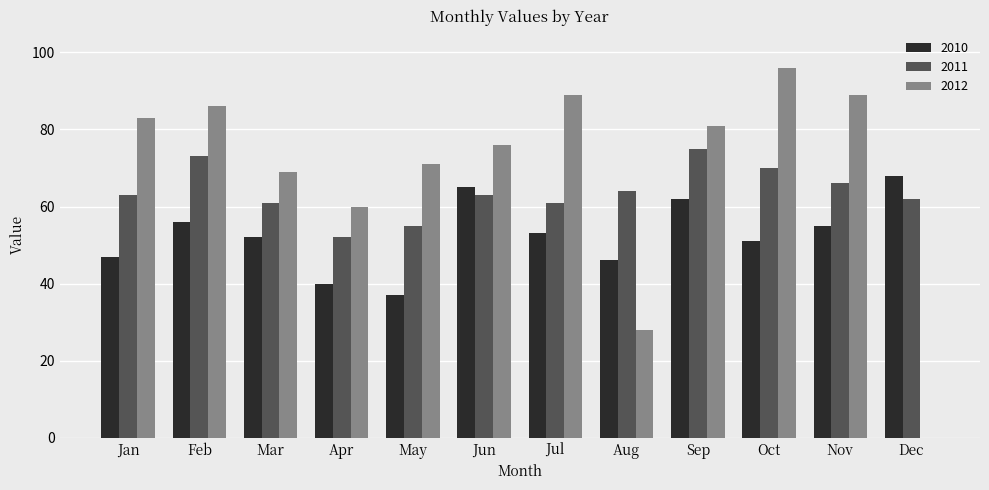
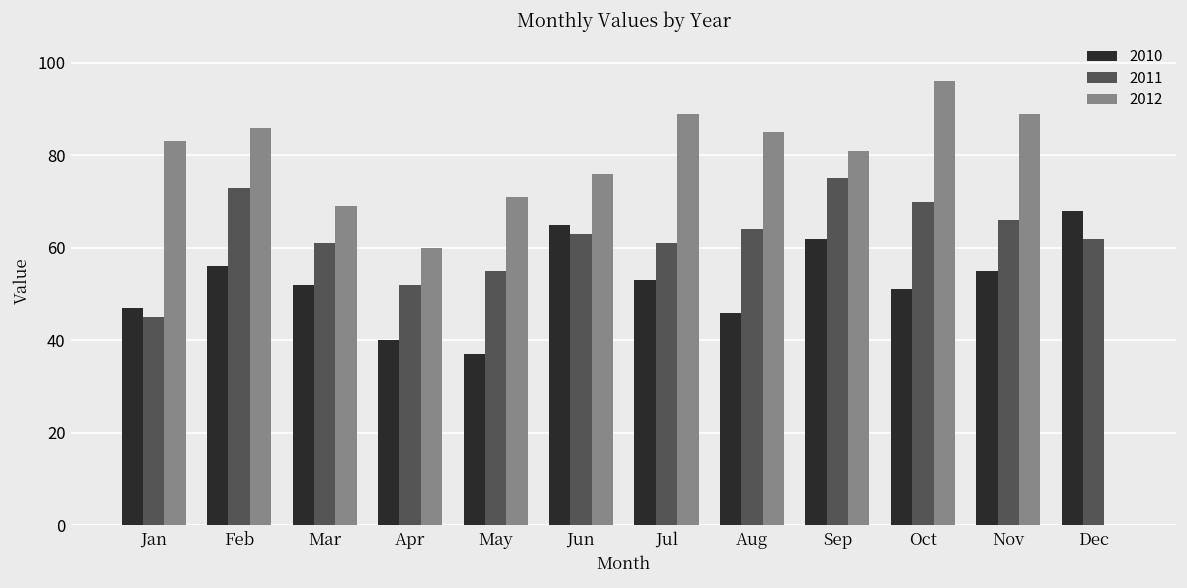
2011, Jan: 63 -> 45
2012, Aug: 28 -> 85
